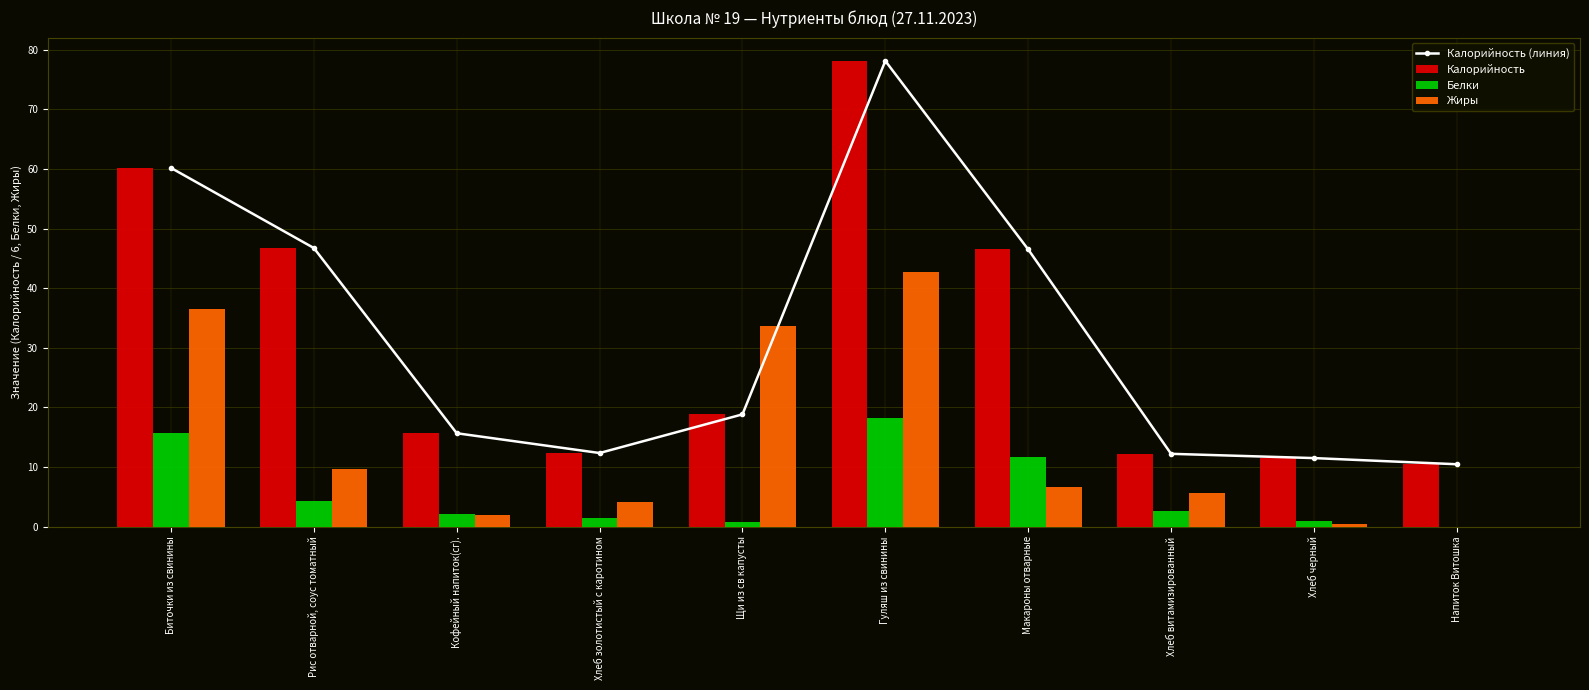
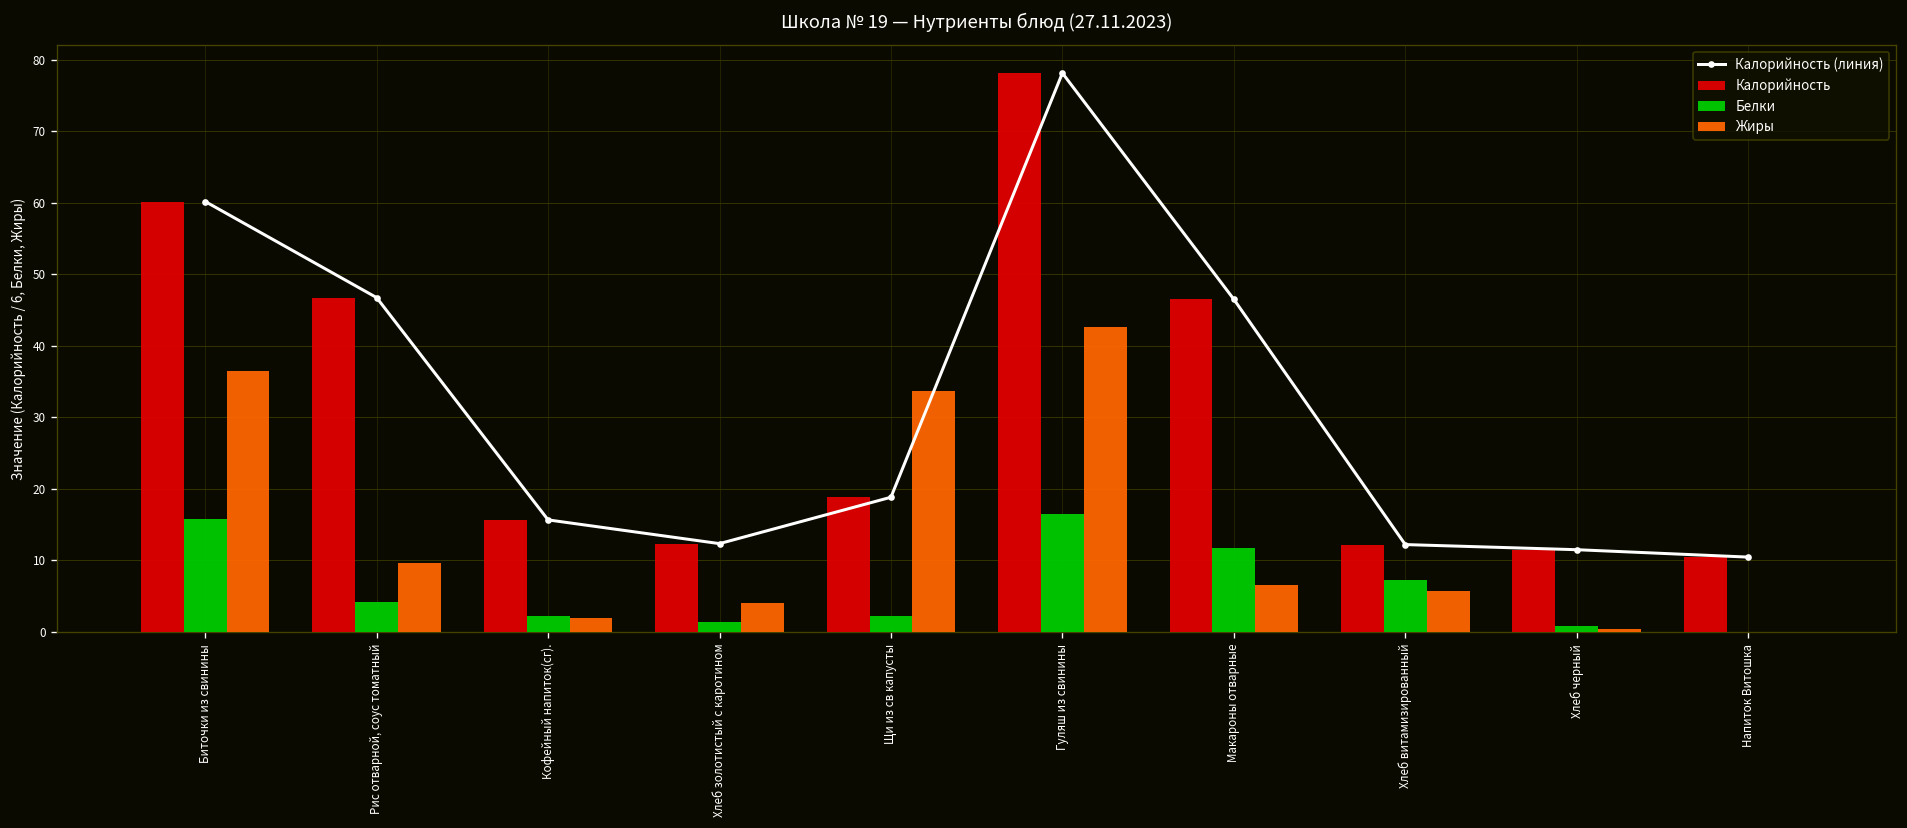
Белки, Щи из св капусты: 1 -> 2
Белки, Гуляш из свинины: 18 -> 17
Белки, Хлеб витамизированный: 3 -> 7
